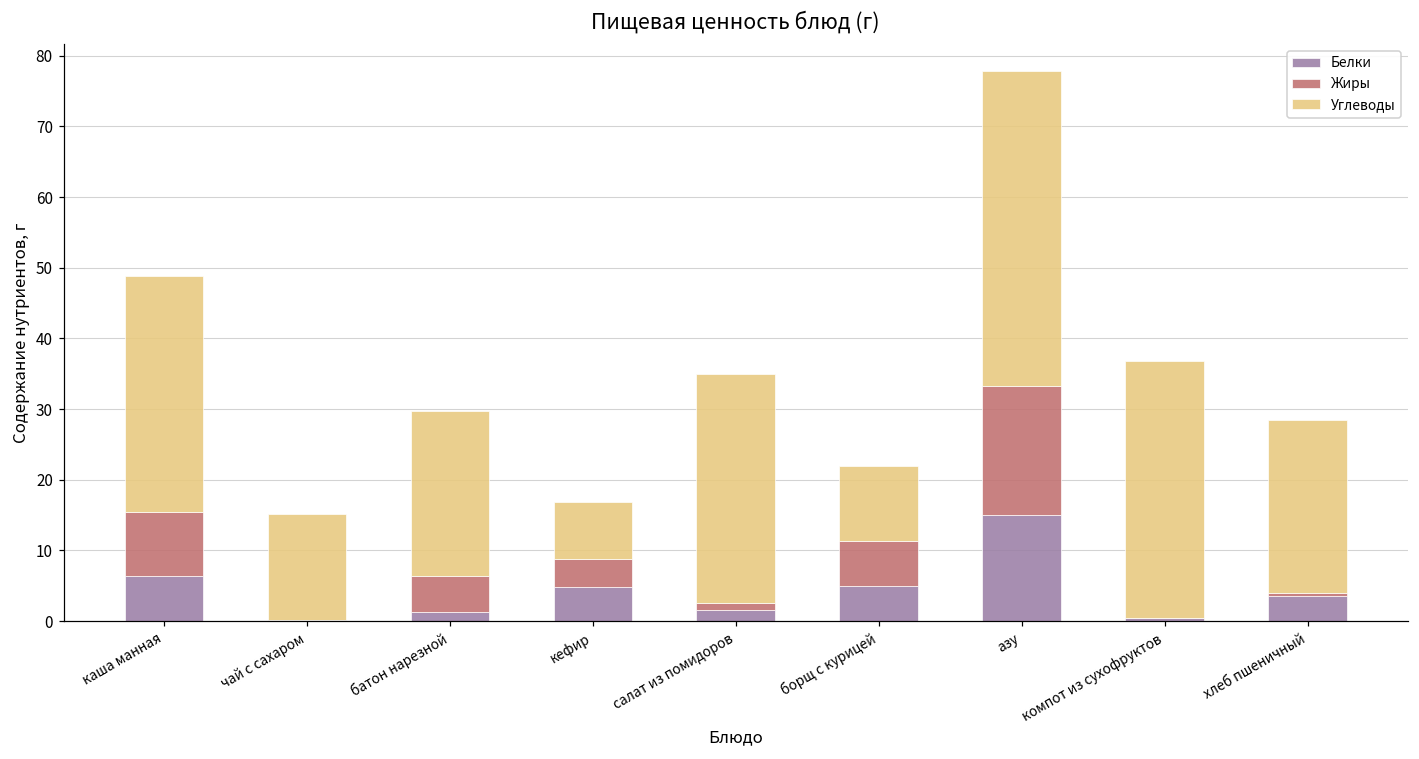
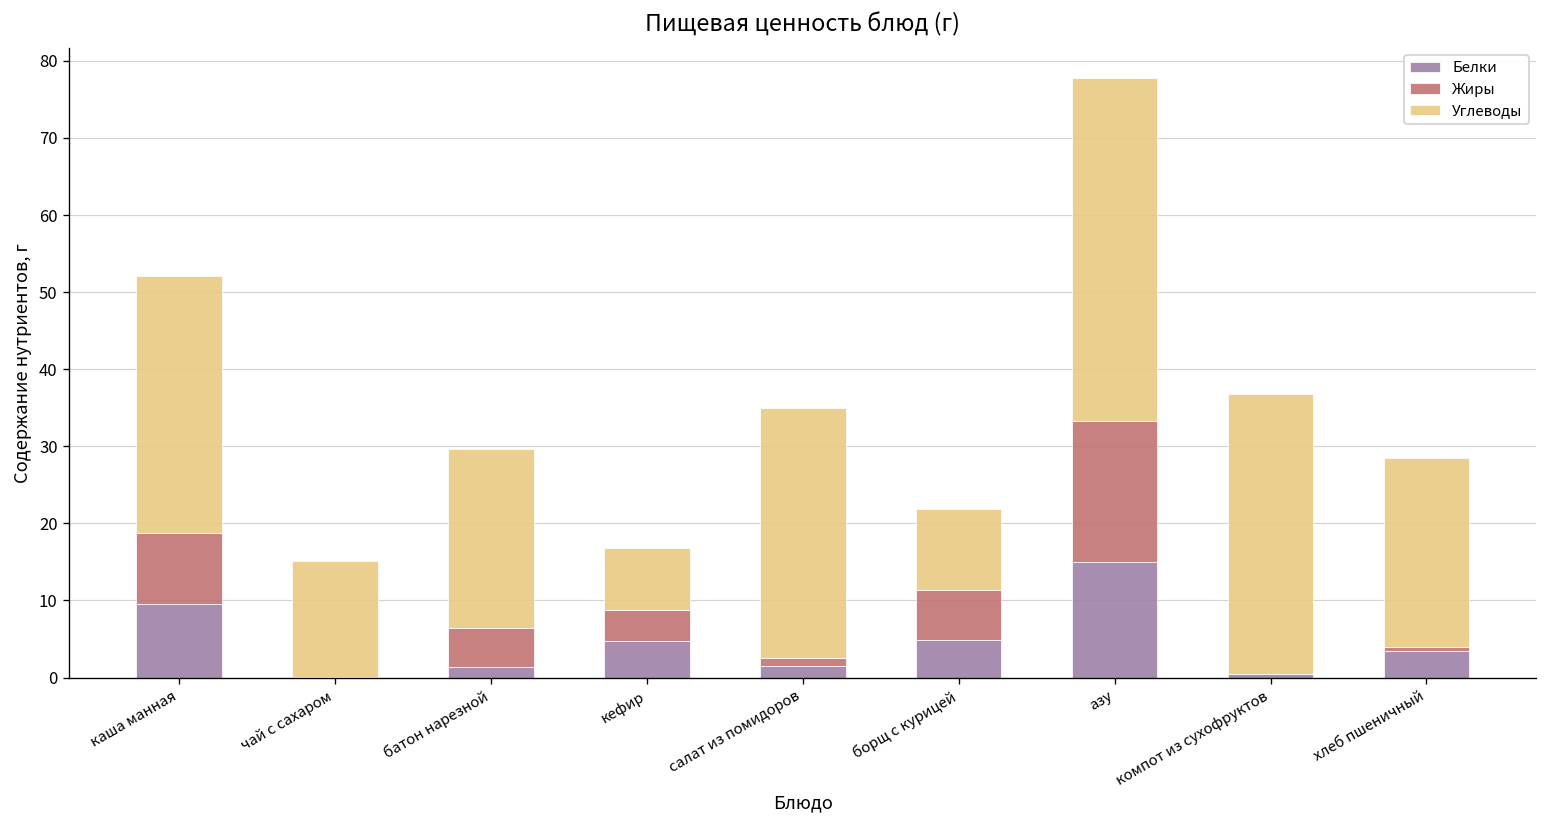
Белки, каша манная: 6 -> 10
